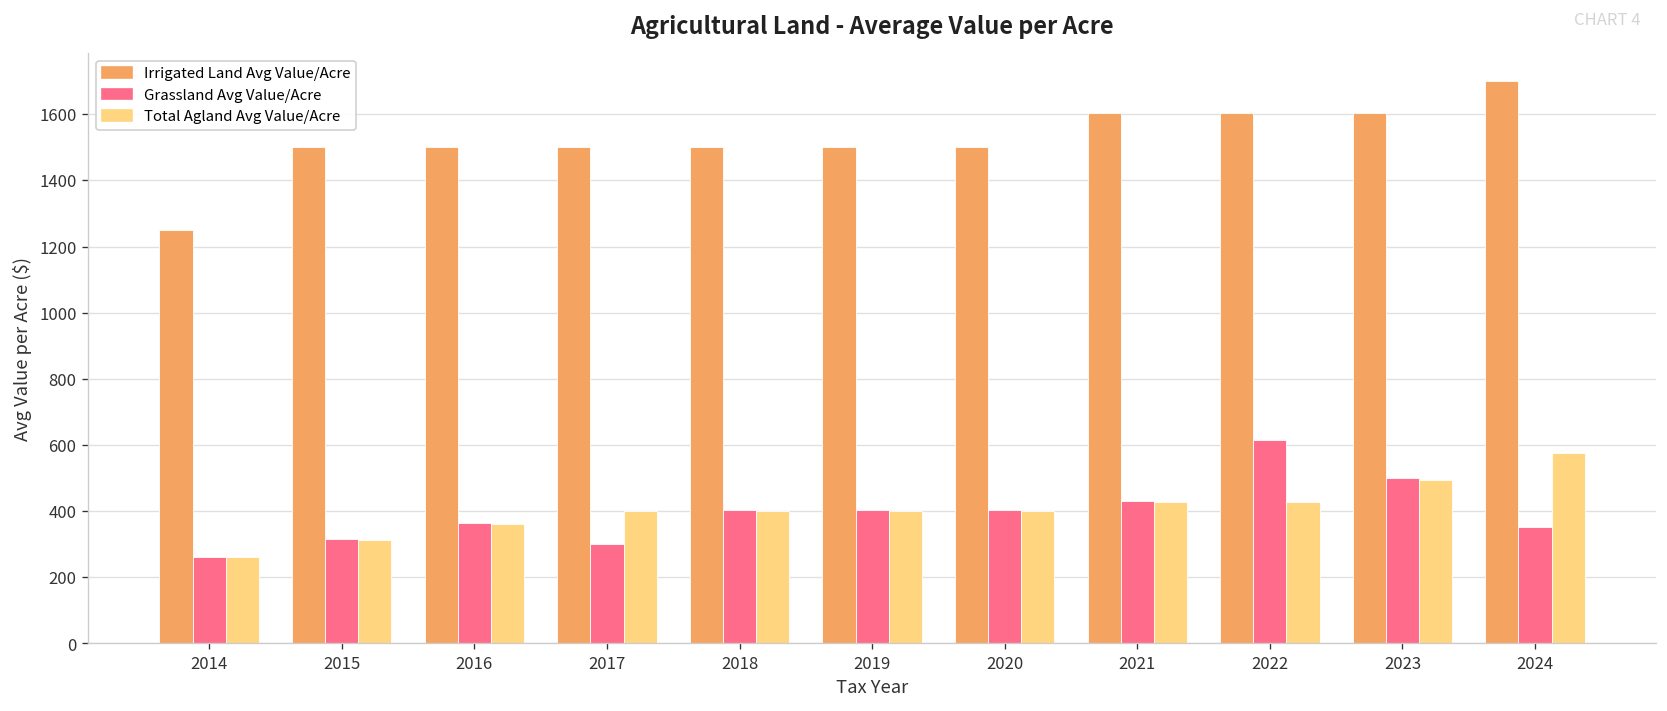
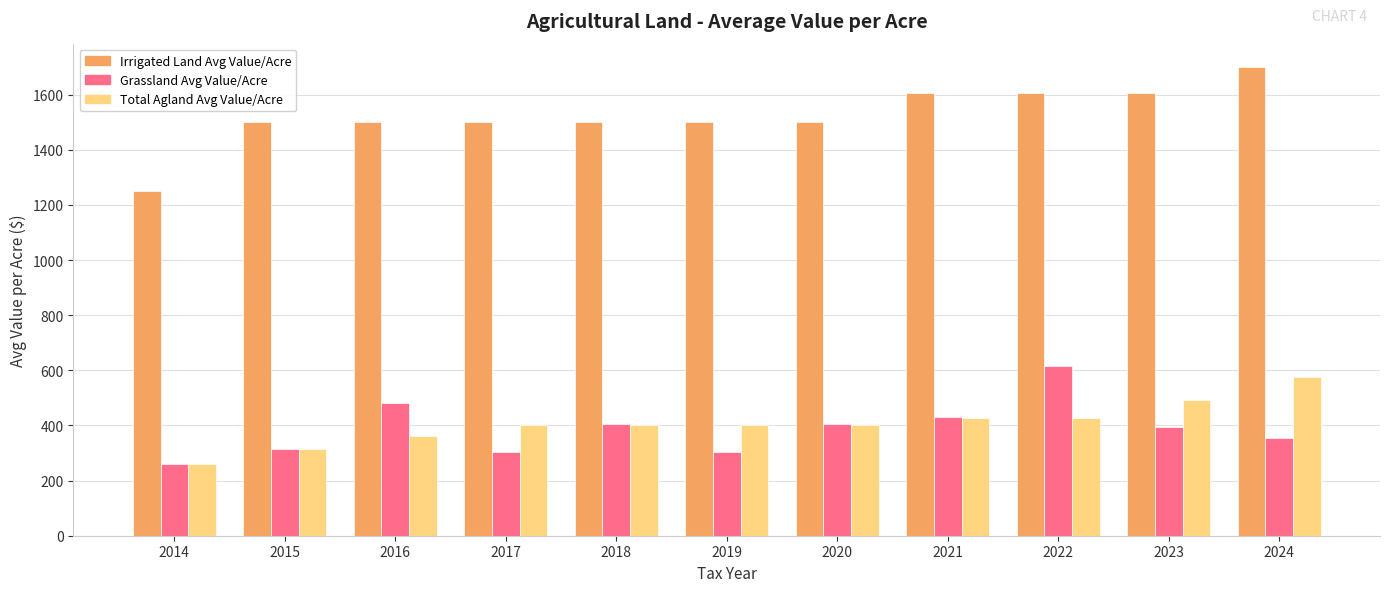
Grassland Avg Value/Acre, 2016: 370 -> 480
Grassland Avg Value/Acre, 2019: 400 -> 310
Grassland Avg Value/Acre, 2023: 500 -> 390
